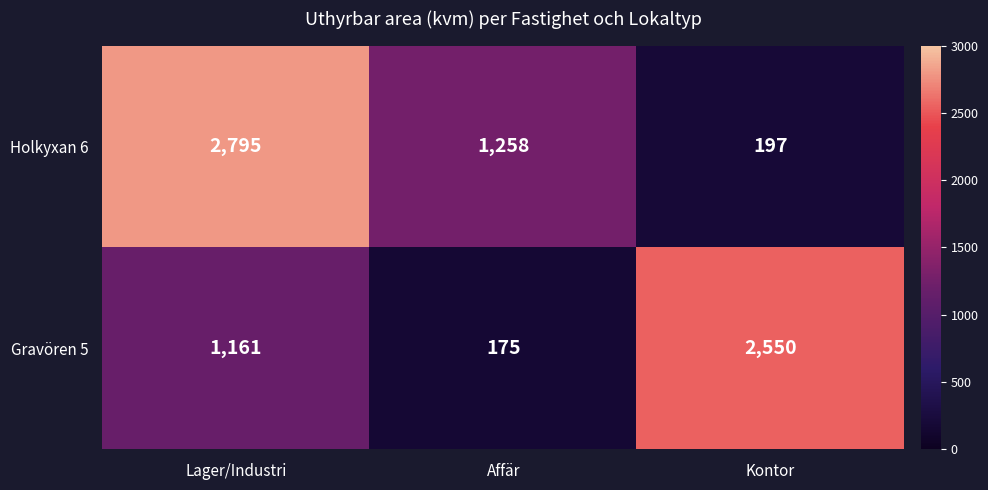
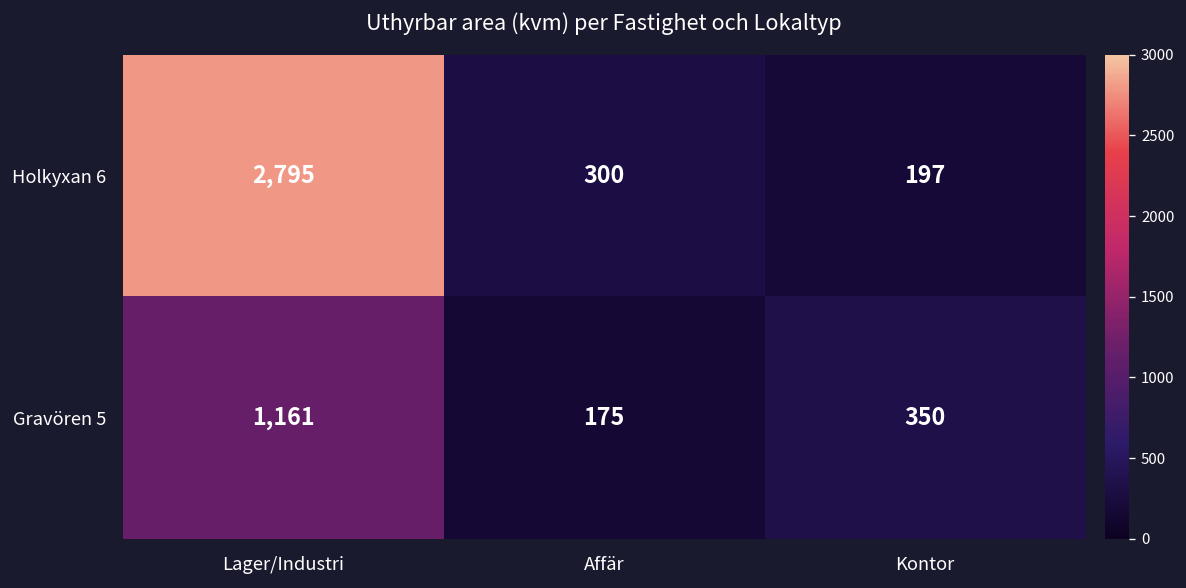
Holkyxan 6, Affär: 1,258 -> 300
Gravören 5, Kontor: 2,550 -> 350
